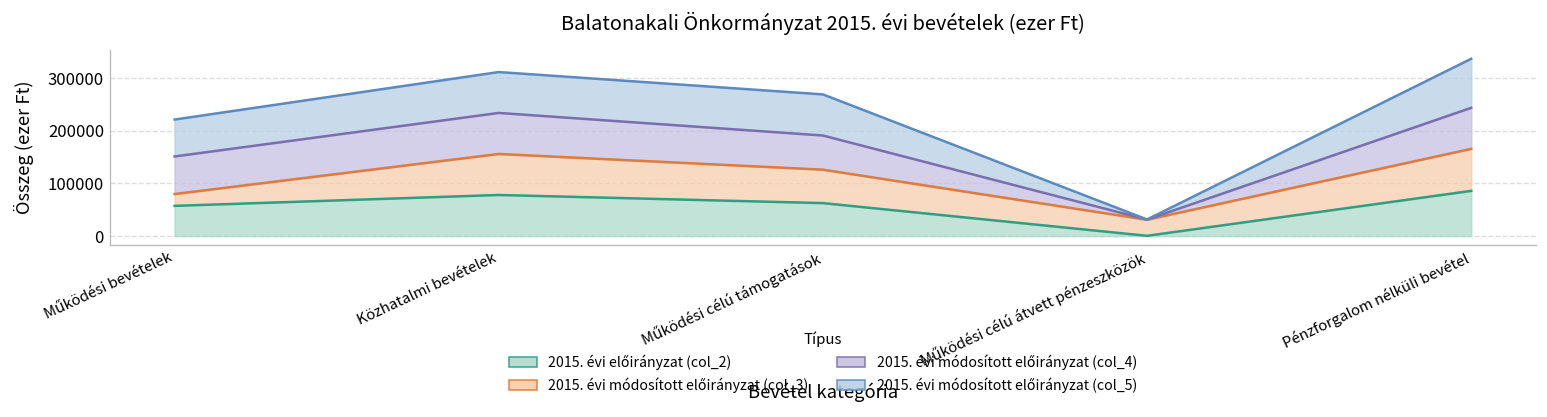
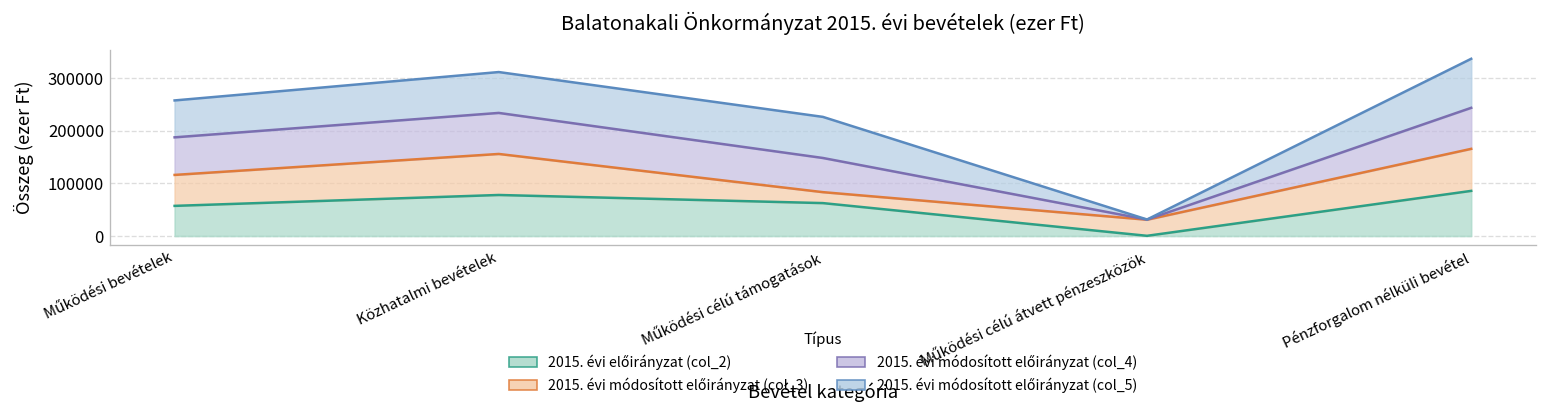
2015. évi módosított előirányzat (col_3), Működési bevételek: 20000 -> 60000
2015. évi módosított előirányzat (col_3), Működési célú támogatások: 60000 -> 20000
